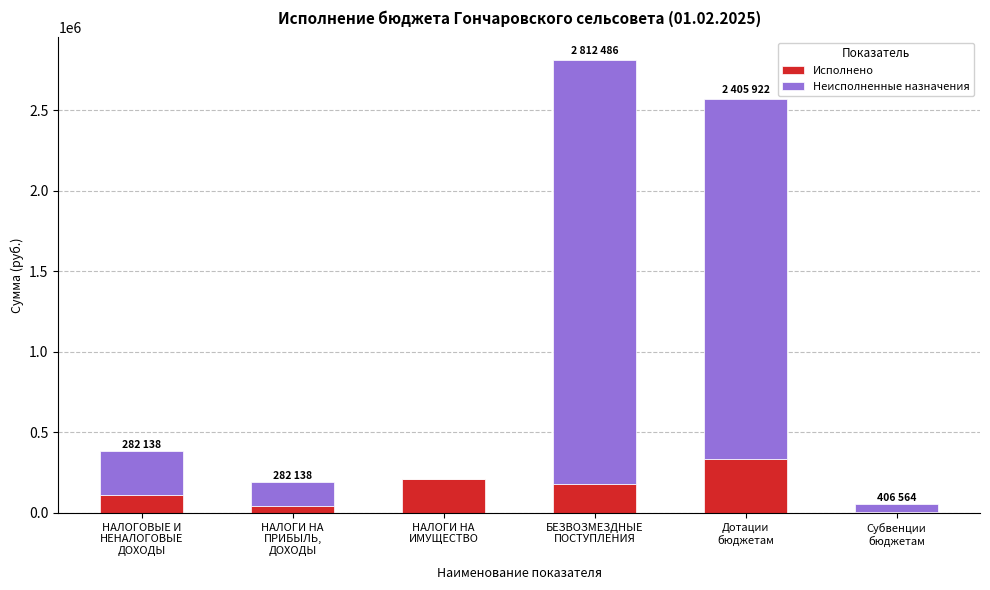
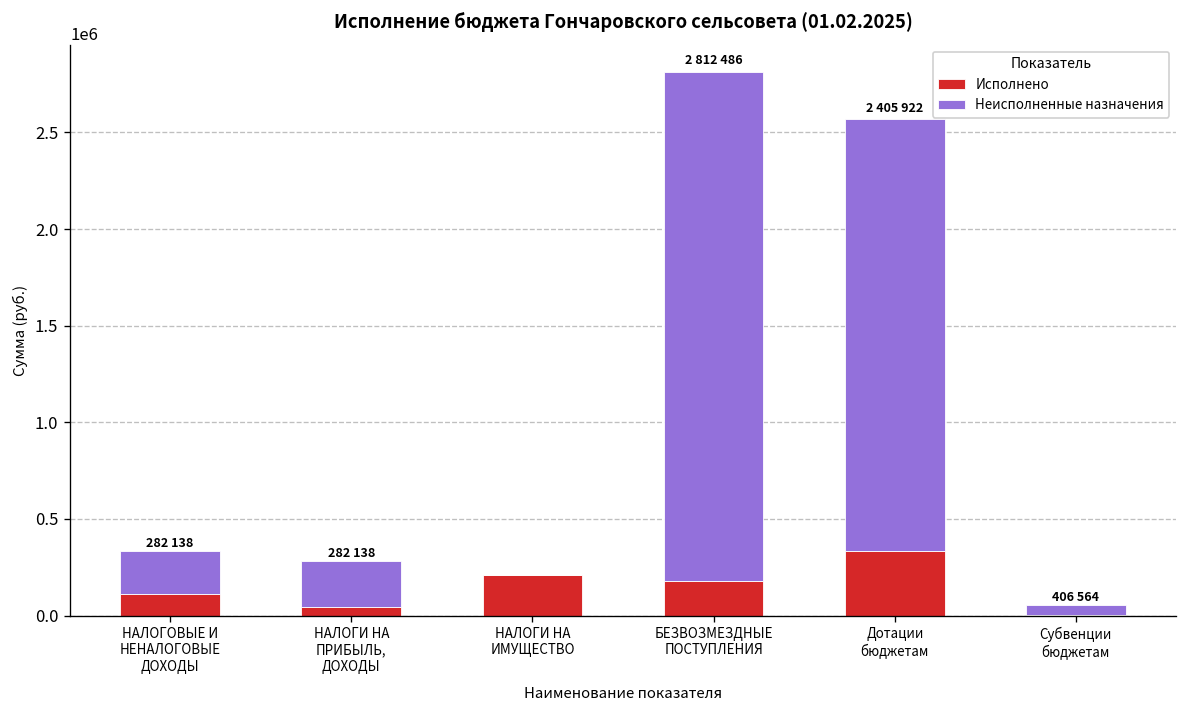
Неисполненные назначения, НАЛОГОВЫЕ И НЕНАЛОГОВЫЕ ДОХОДЫ: 280000 -> 230000
Неисполненные назначения, НАЛОГИ НА ПРИБЫЛЬ, ДОХОДЫ: 150000 -> 240000
